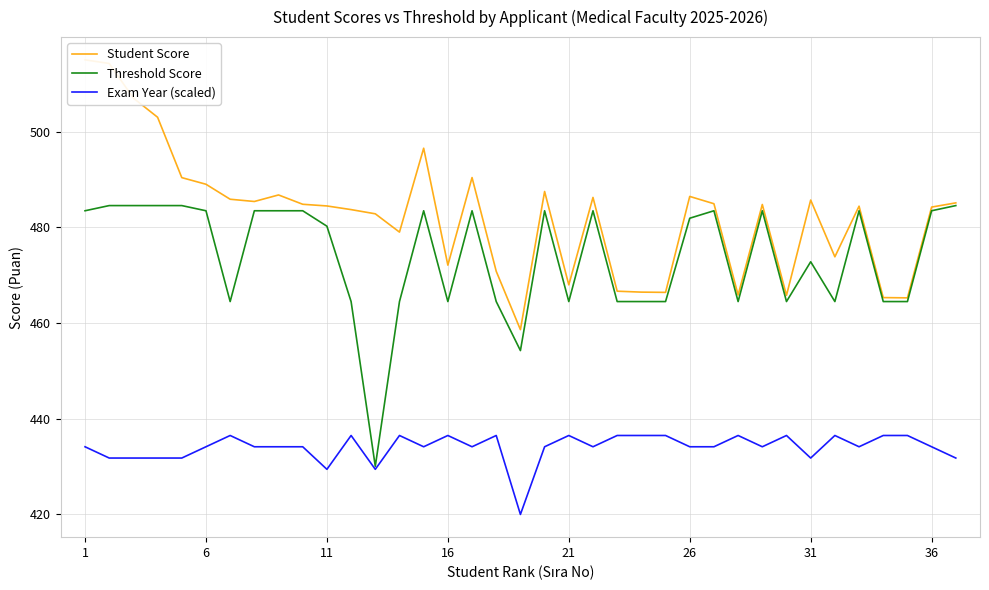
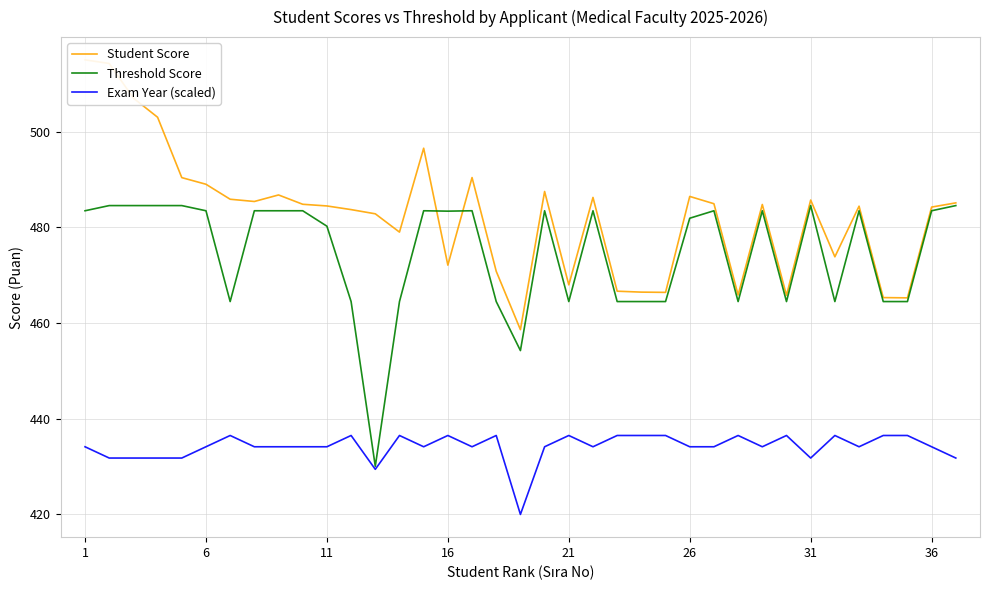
Exam Year (scaled), 11: 429 -> 434
Threshold Score, 16: 464 -> 483
Threshold Score, 31: 473 -> 485
